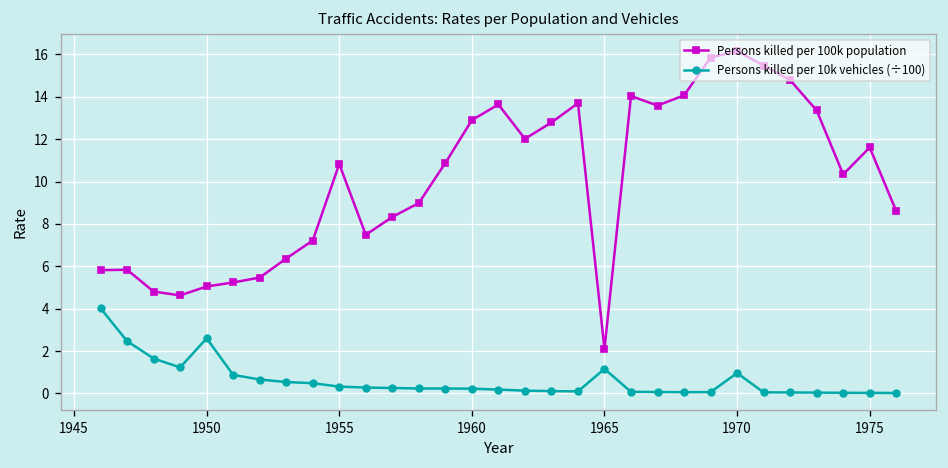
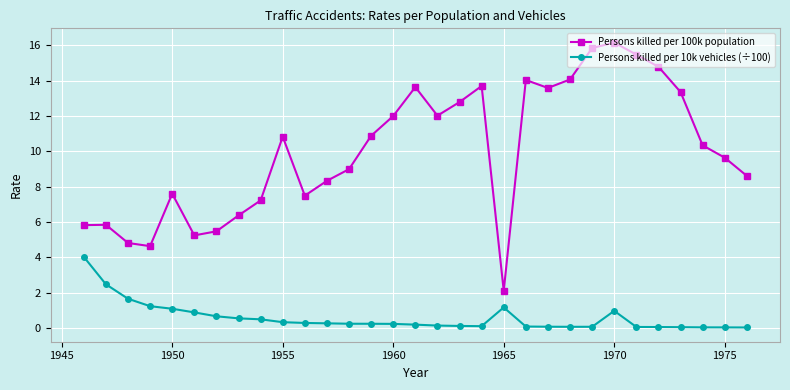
Persons killed per 100k population, 1950: 5.1 -> 7.6
Persons killed per 10k vehicles (÷100), 1950: 2.6 -> 1.1
Persons killed per 100k population, 1960: 12.9 -> 12.0
Persons killed per 100k population, 1975: 11.6 -> 9.6
